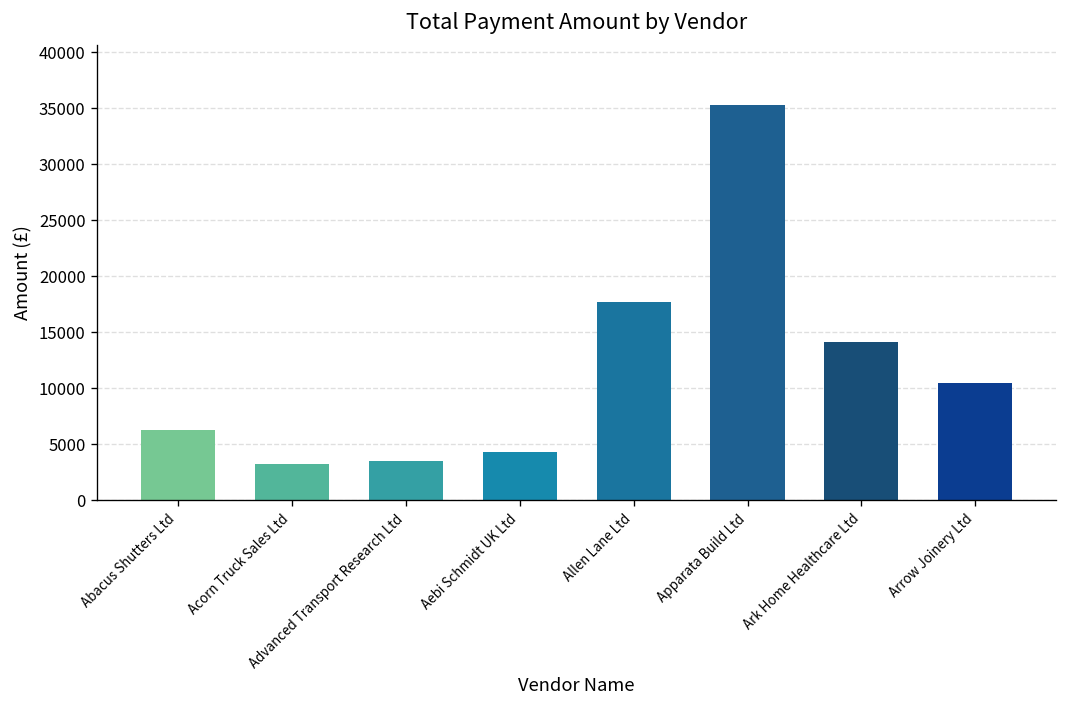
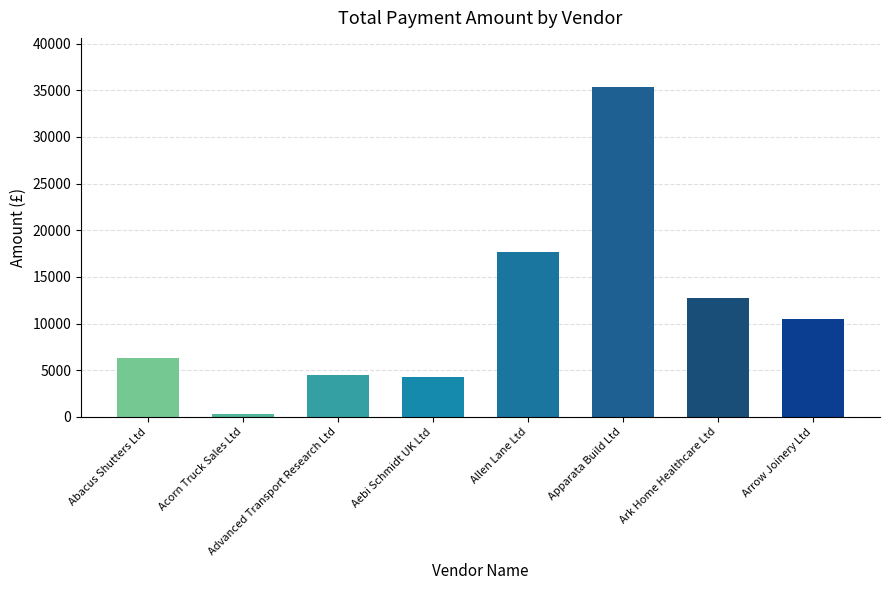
Acorn Truck Sales Ltd: 3000 -> 0
Advanced Transport Research Ltd: 4000 -> 5000
Ark Home Healthcare Ltd: 14000 -> 13000
